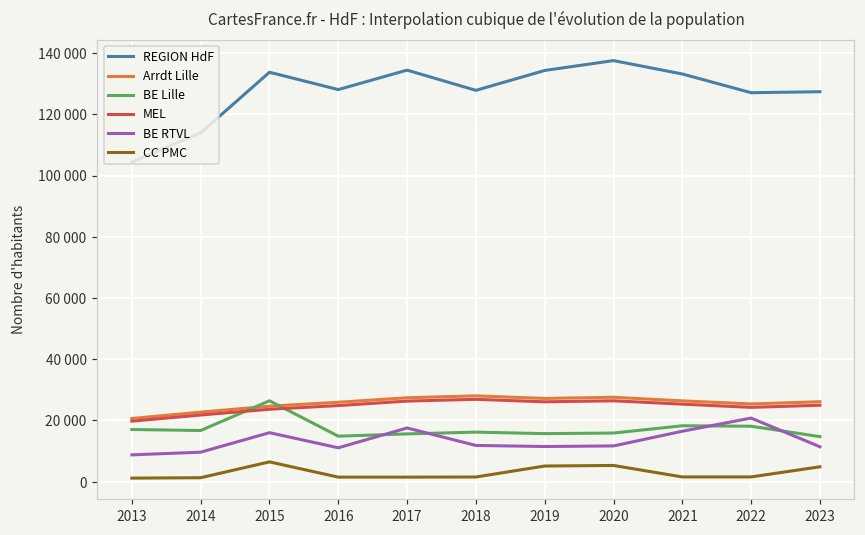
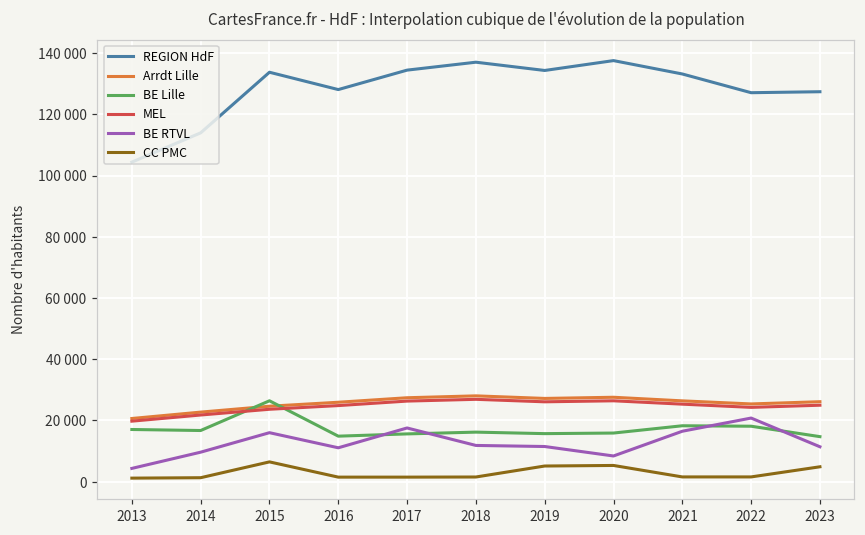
BE RTVL, 2013: 9000 -> 4000
REGION HdF, 2018: 128000 -> 137000
BE RTVL, 2020: 12000 -> 8000
